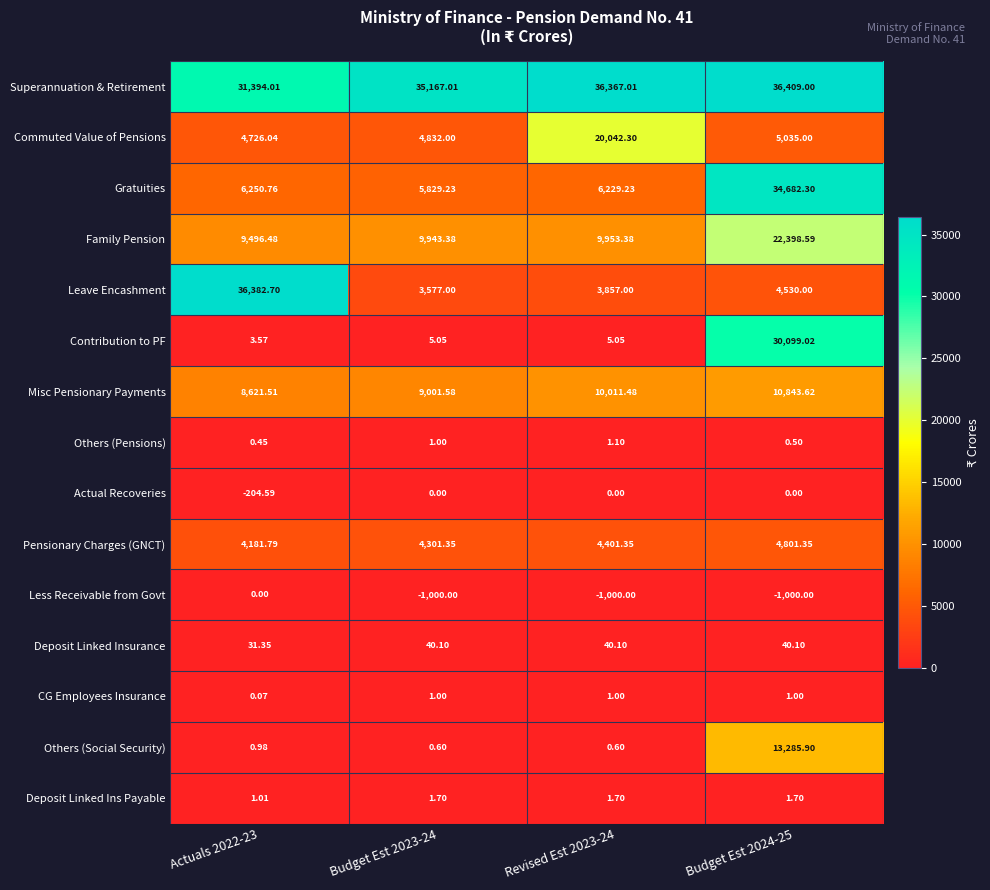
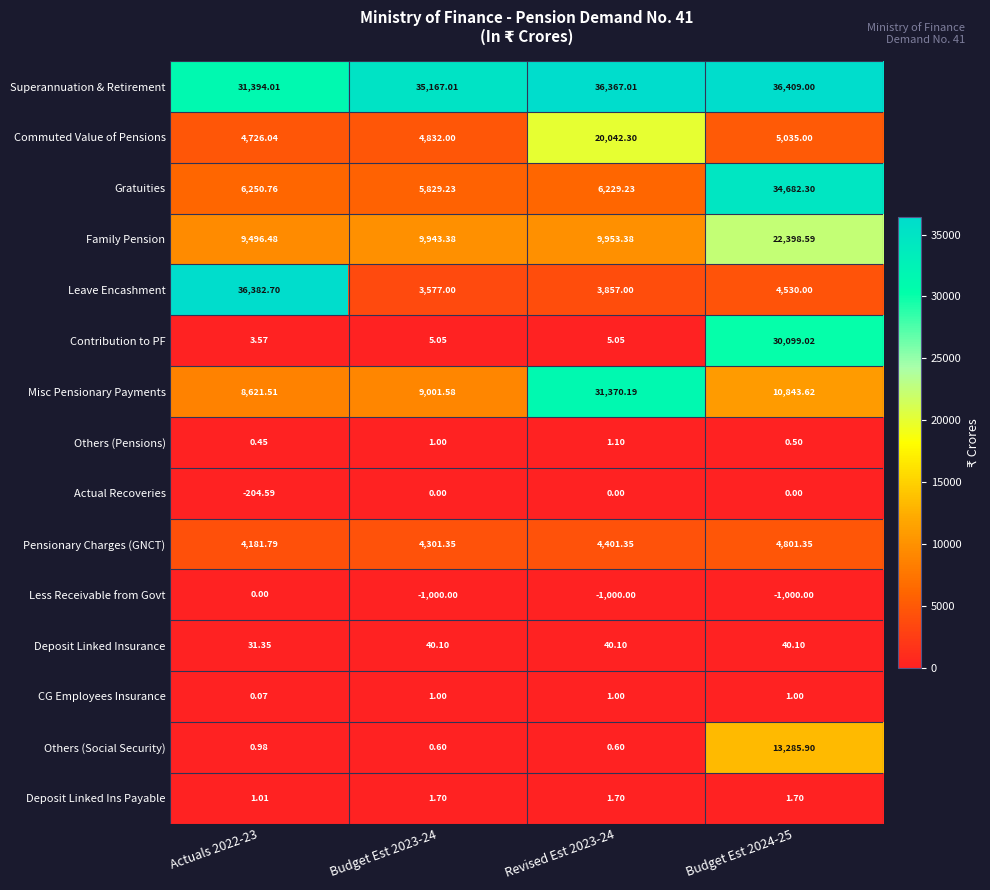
Misc Pensionary Payments, Revised Est 2023-24: 10,011.48 -> 31,370.19
